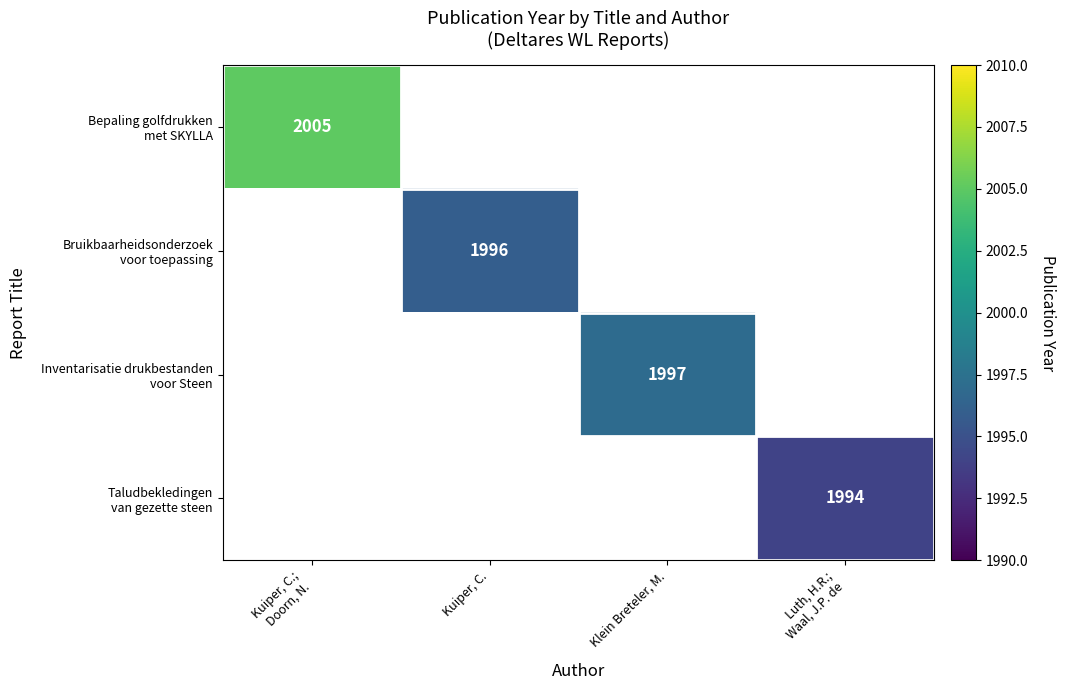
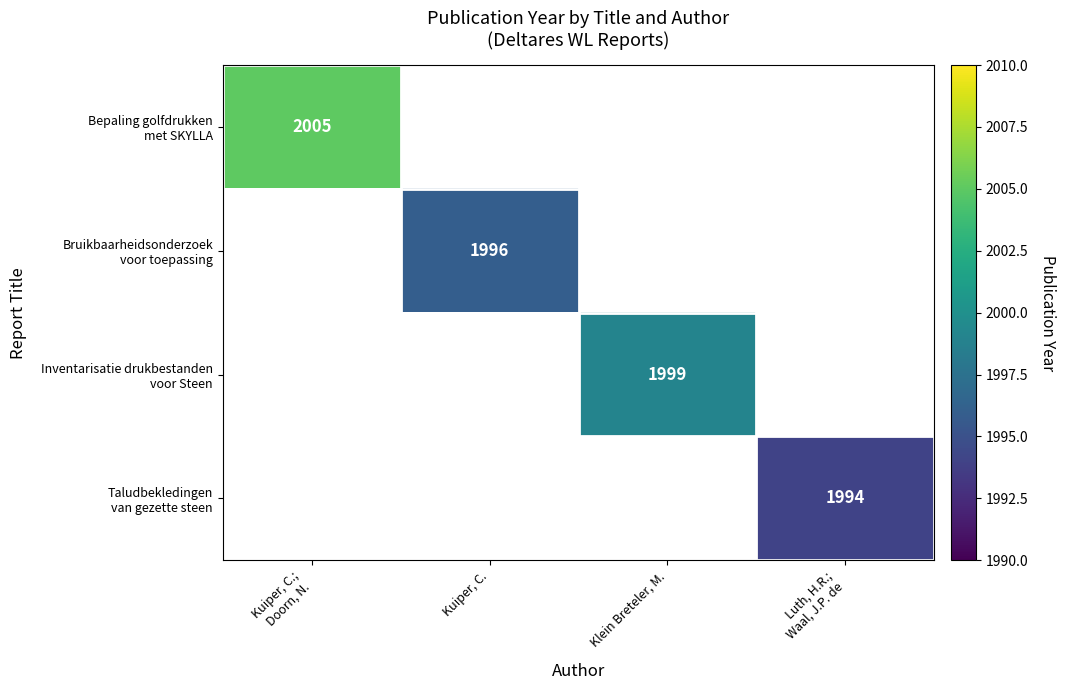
Inventarisatie drukbestanden voor Steen, Klein Breteler, M.: 1997 -> 1999
